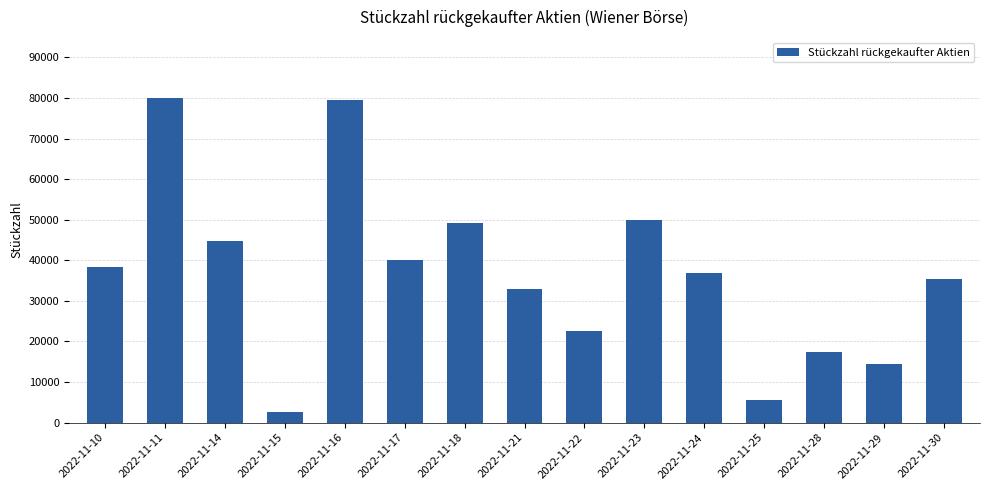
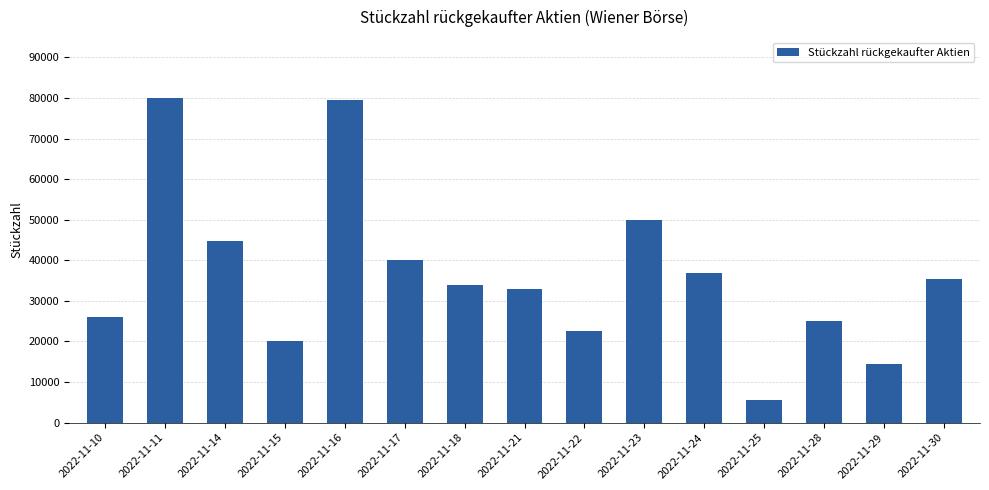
2022-11-10: 38000 -> 26000
2022-11-15: 3000 -> 20000
2022-11-18: 49000 -> 34000
2022-11-28: 17000 -> 25000
